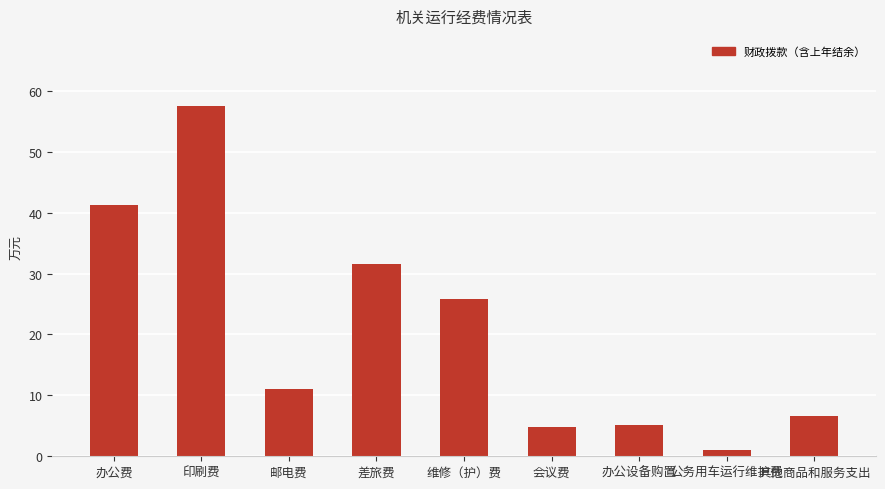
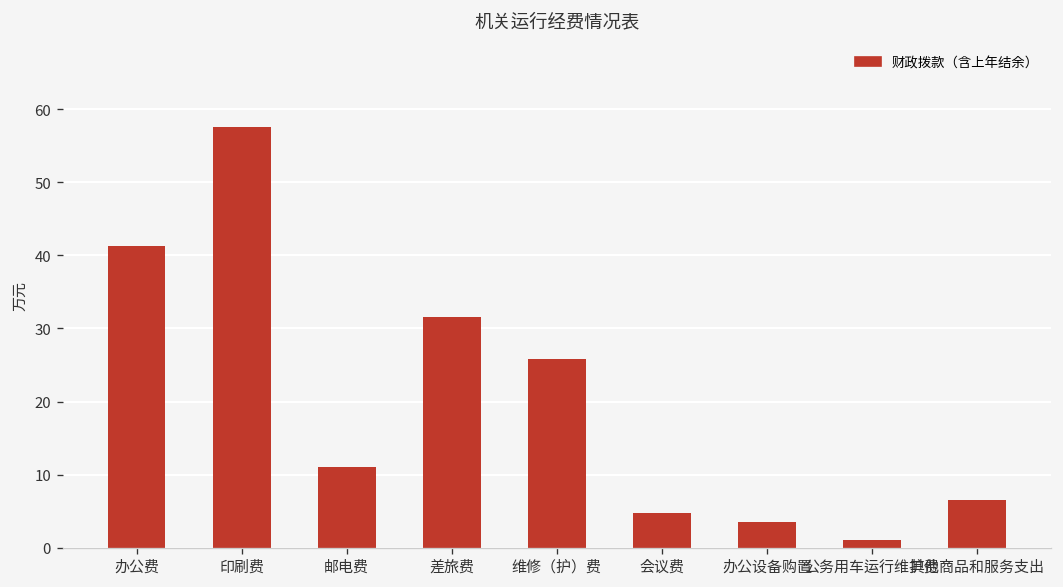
办公设备购置: 5 -> 4
